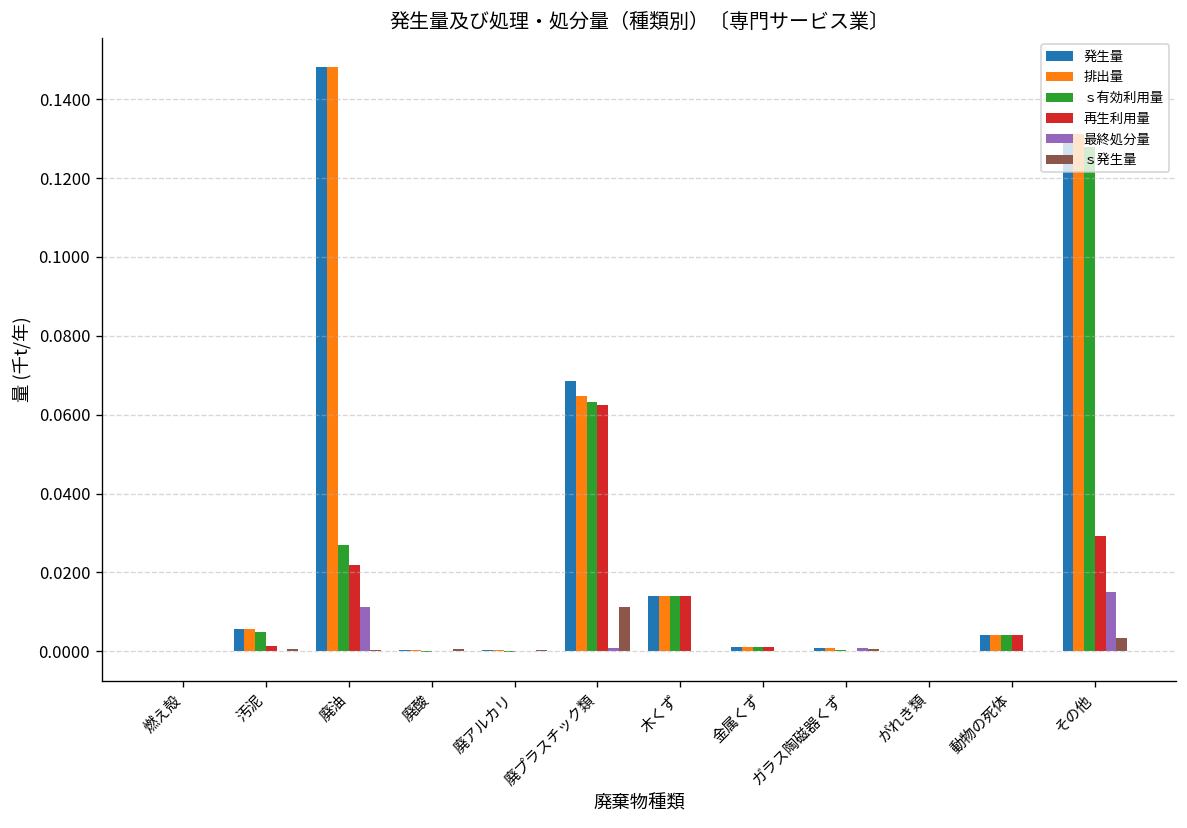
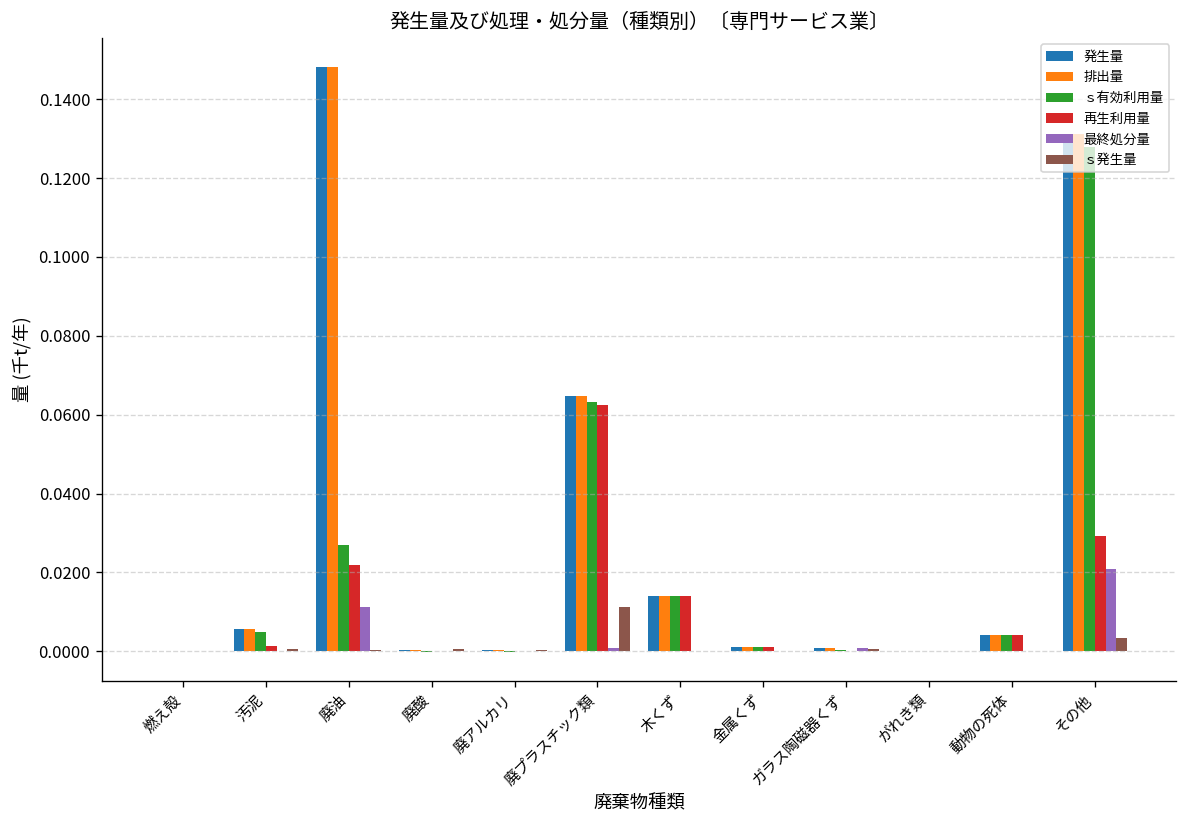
発生量, 廃プラスチック類: 0.068 -> 0.065
最終処分量, その他: 0.015 -> 0.021
